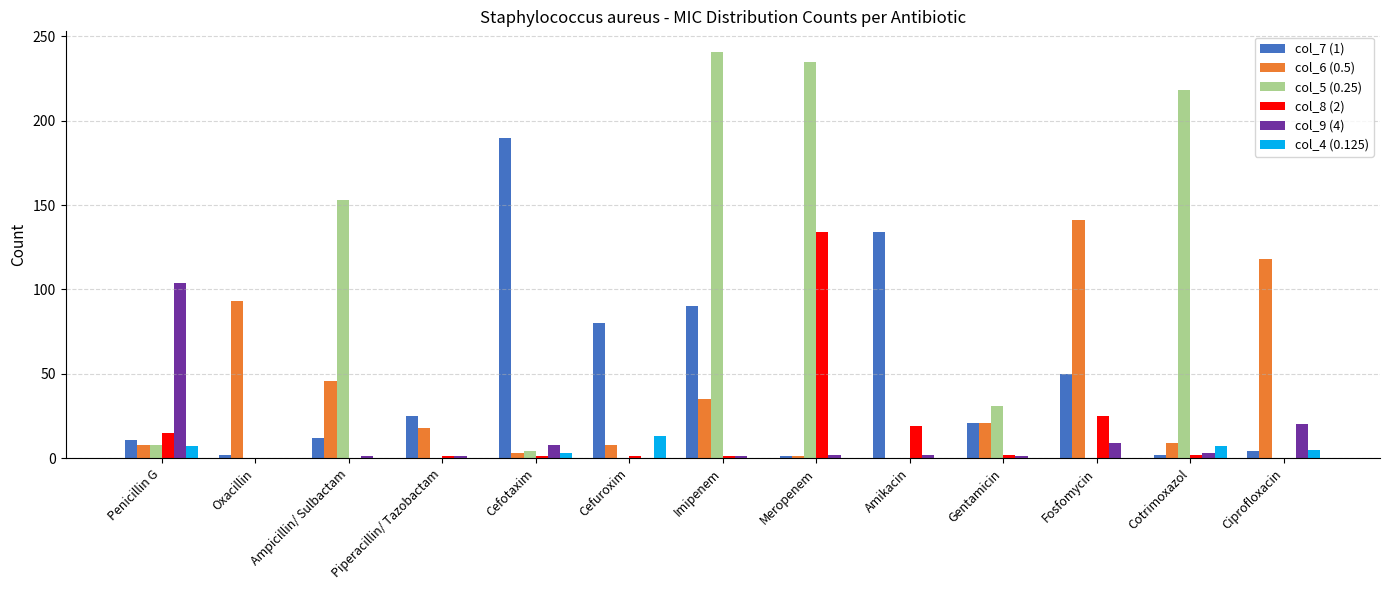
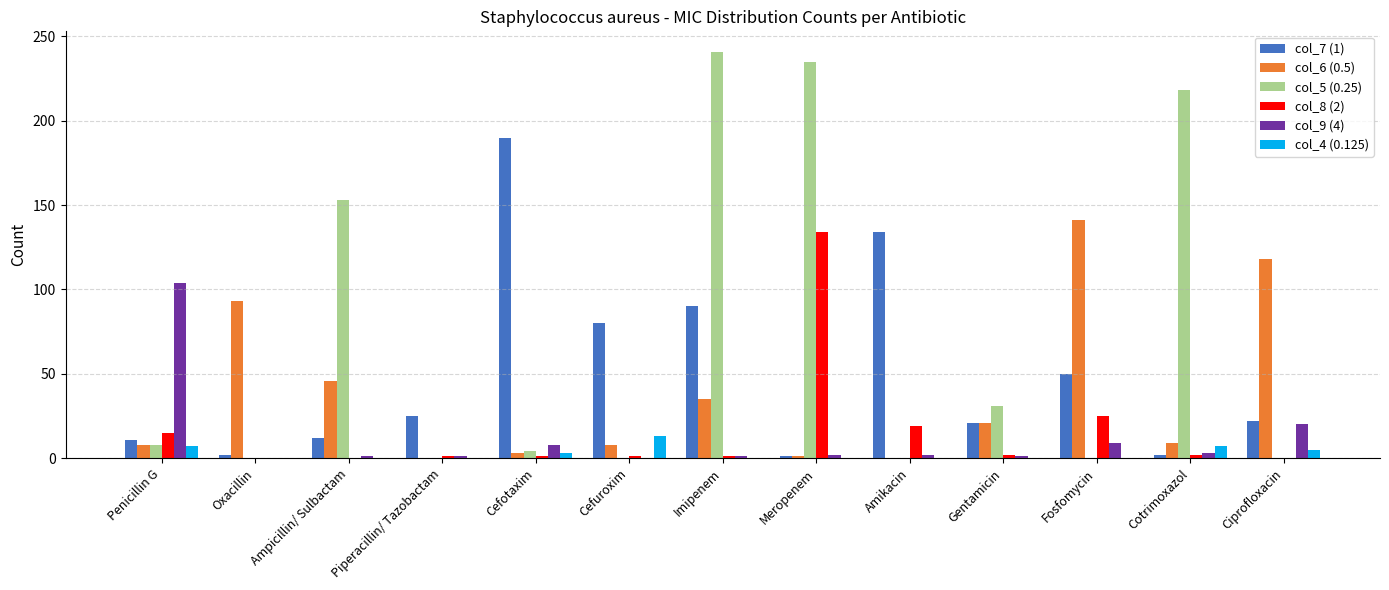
col_6 (0.5), Piperacillin/ Tazobactam: 18 -> 0
col_7 (1), Ciprofloxacin: 4 -> 22
